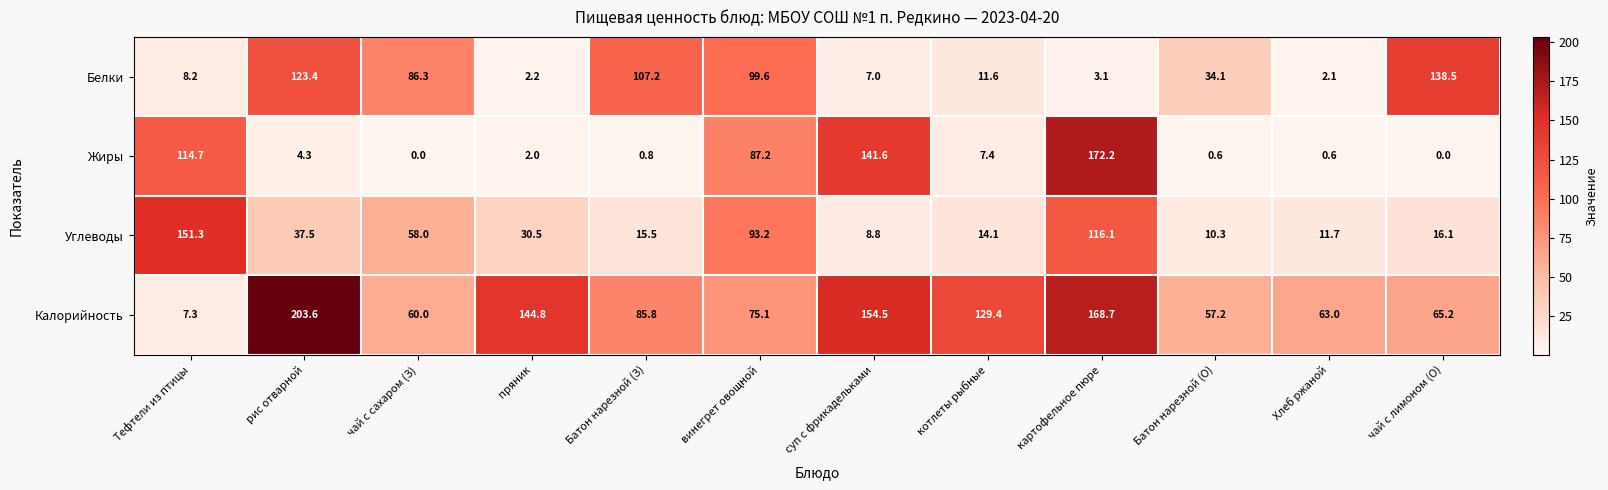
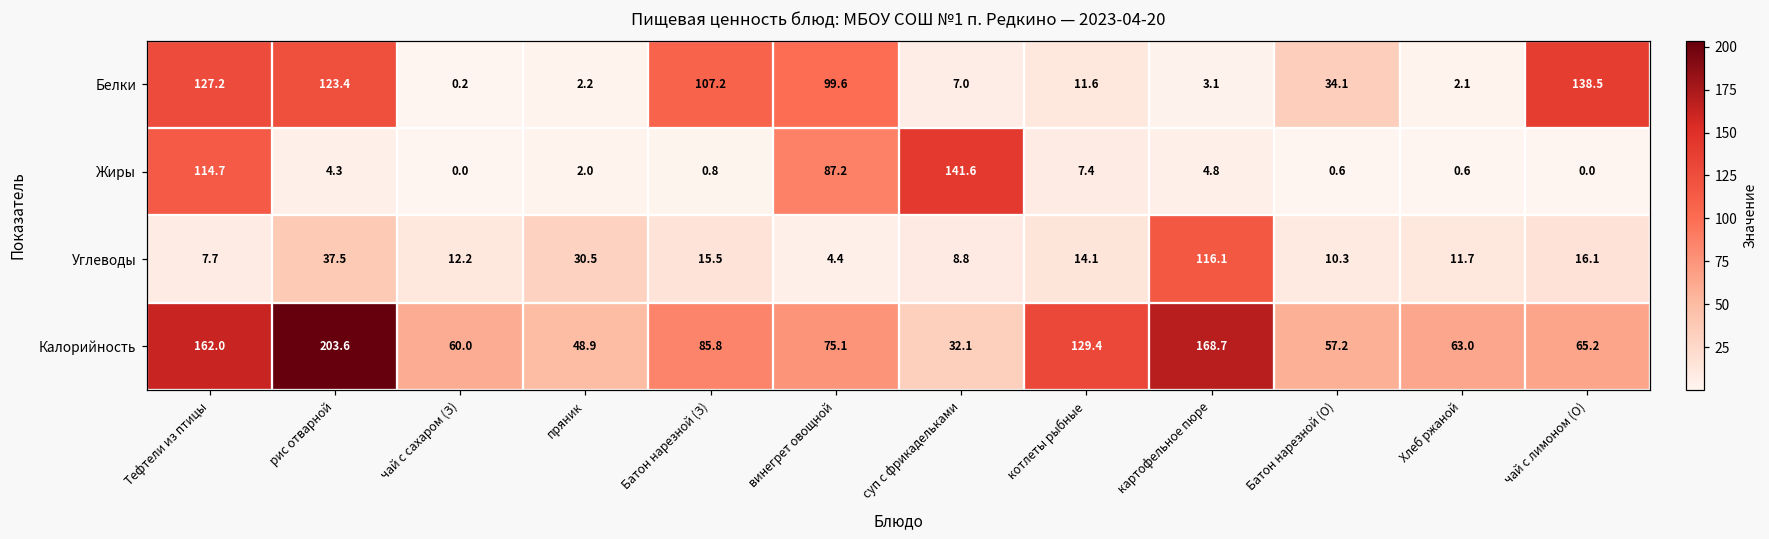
Белки, Тефтели из птицы: 8.2 -> 127.2
Белки, чай с сахаром (З): 86.3 -> 0.2
Жиры, картофельное пюре: 172.2 -> 4.8
Углеводы, Тефтели из птицы: 151.3 -> 7.7
Углеводы, чай с сахаром (З): 58.0 -> 12.2
Углеводы, винегрет овощной: 93.2 -> 4.4
Калорийность, Тефтели из птицы: 7.3 -> 162.0
Калорийность, пряник: 144.8 -> 48.9
Калорийность, суп с фрикадельками: 154.5 -> 32.1
